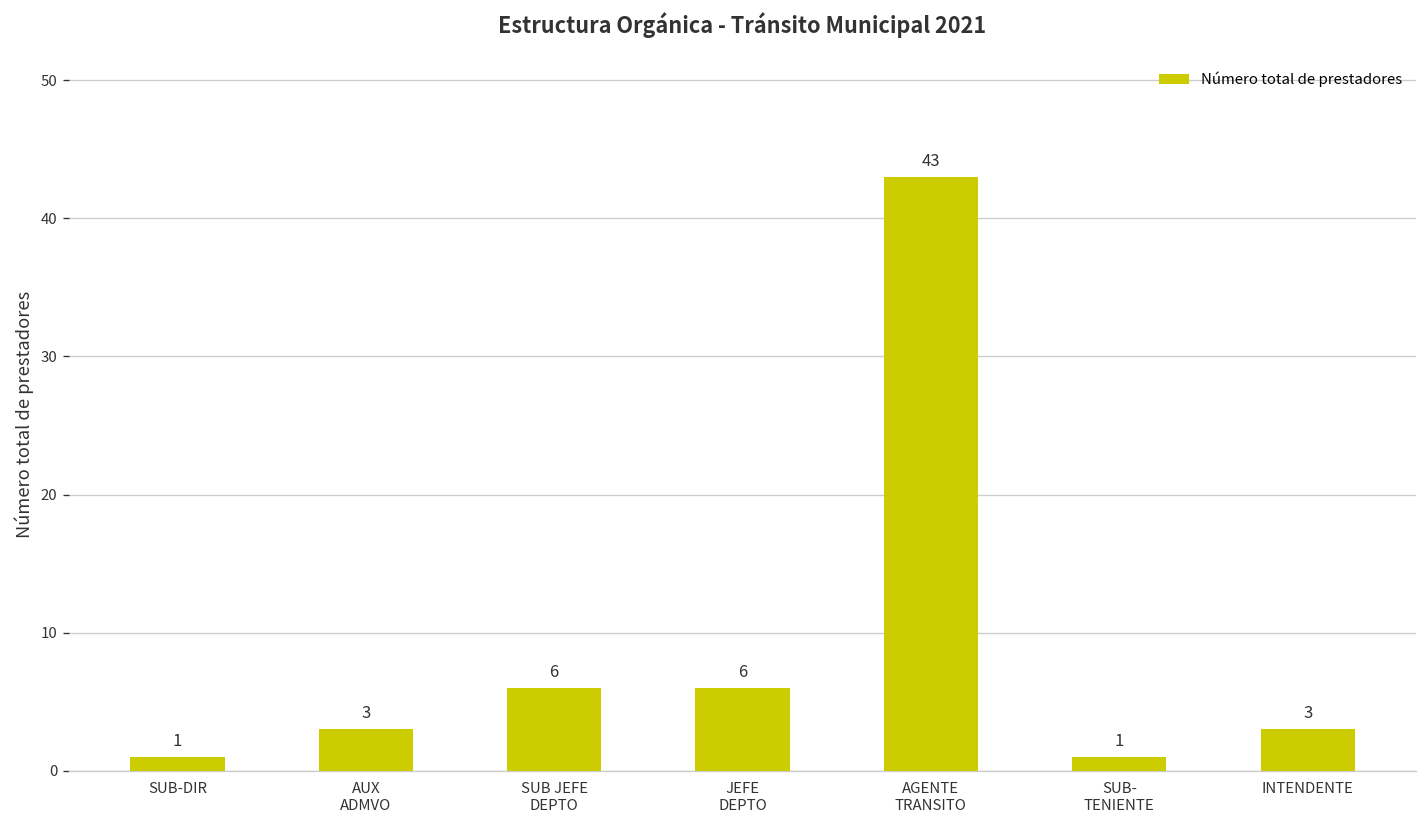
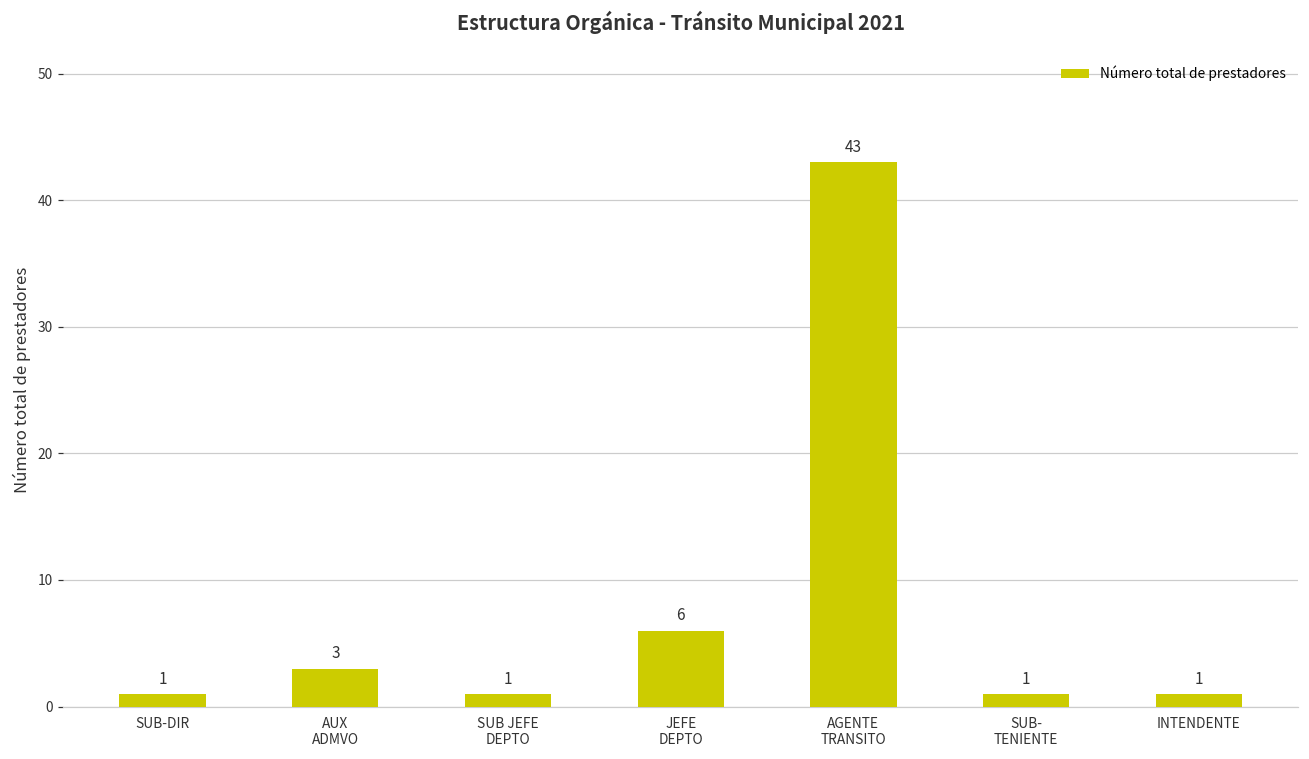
SUB JEFE DEPTO: 6 -> 1
INTENDENTE: 3 -> 1
